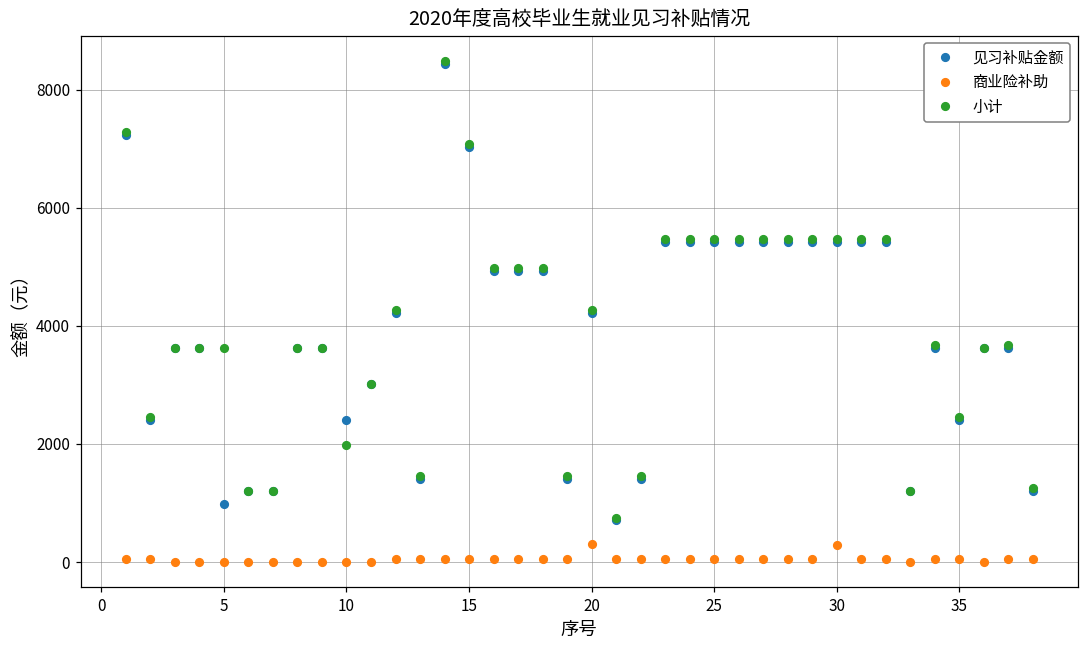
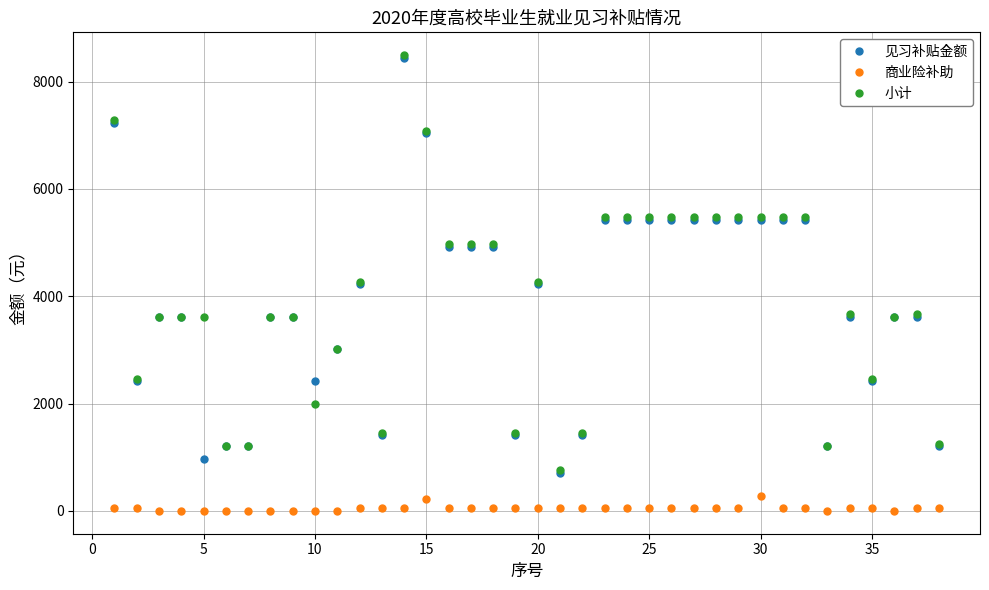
商业险补助, 15: 100 -> 200
商业险补助, 20: 300 -> 100
